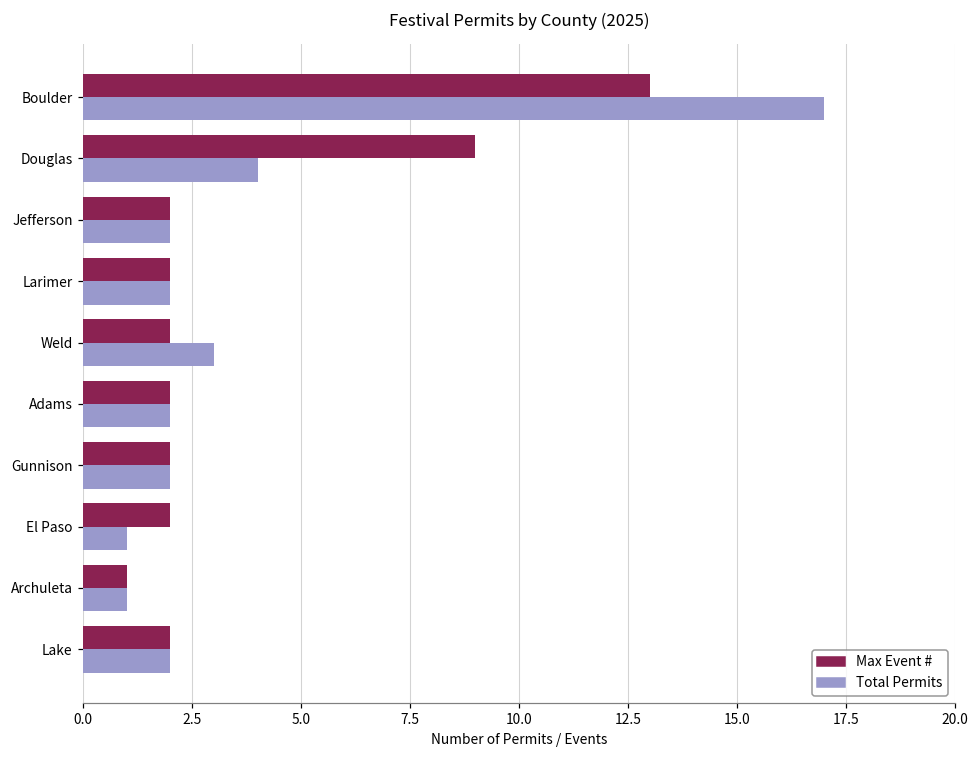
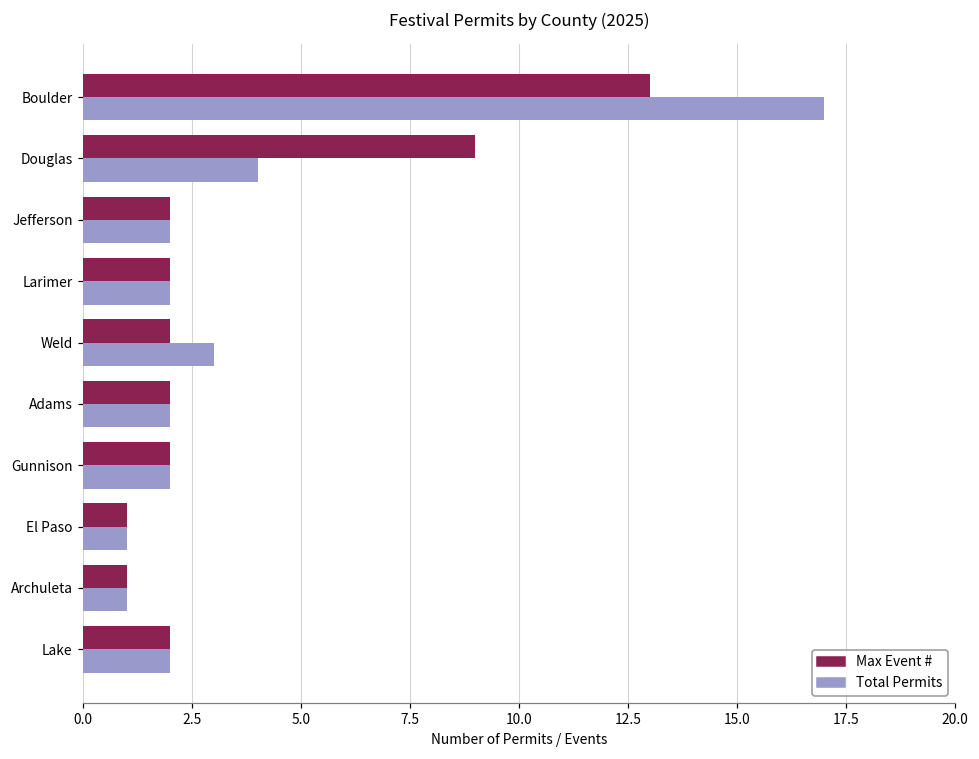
Max Event #, El Paso: 2 -> 1
